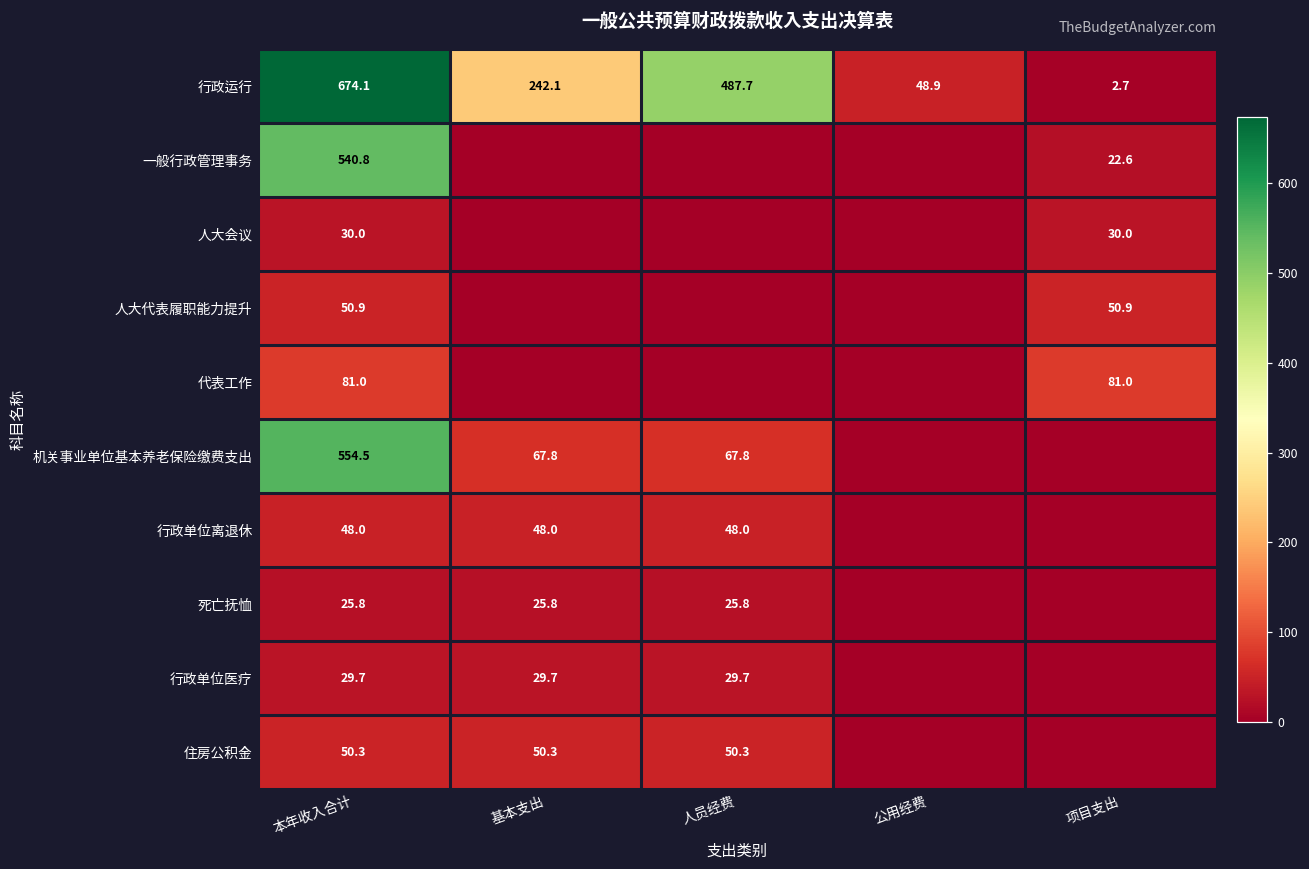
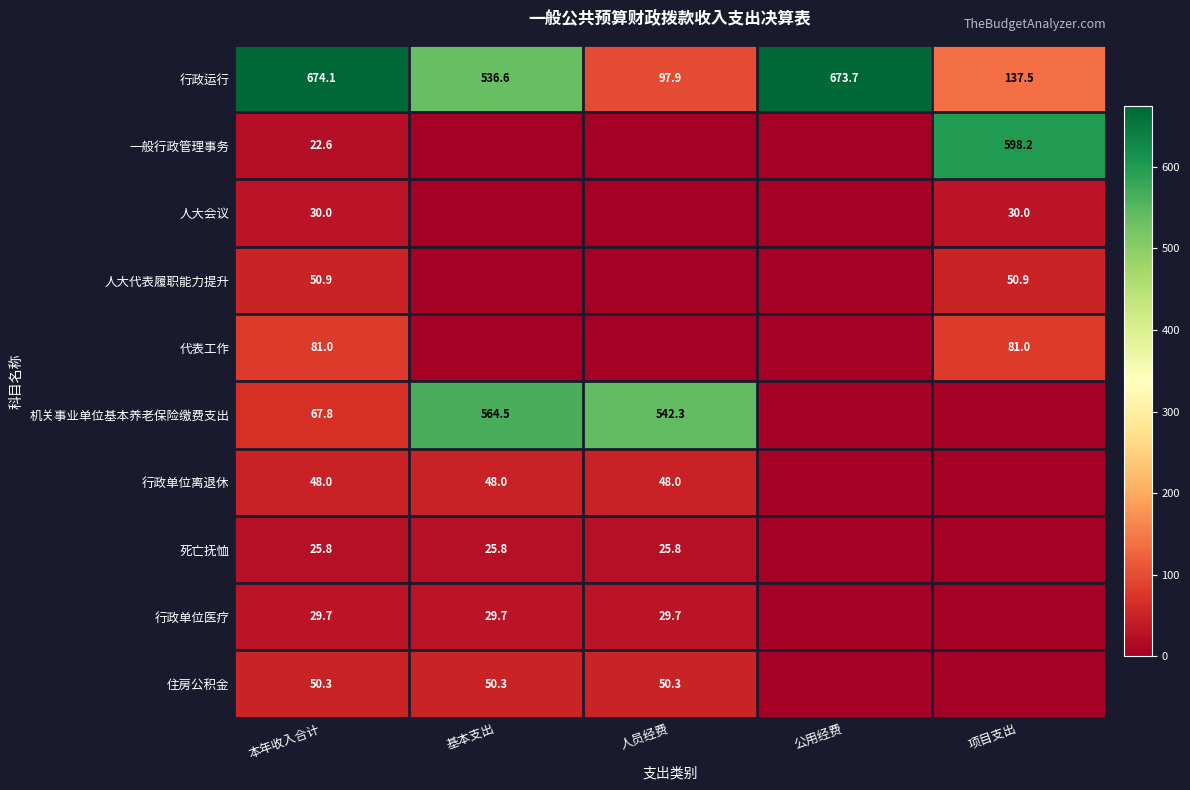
行政运行, 基本支出: 242.1 -> 536.6
行政运行, 人员经费: 487.7 -> 97.9
行政运行, 公用经费: 48.9 -> 673.7
行政运行, 项目支出: 2.7 -> 137.5
一般行政管理事务, 本年收入合计: 540.8 -> 22.6
一般行政管理事务, 项目支出: 22.6 -> 598.2
机关事业单位基本养老保险缴费支出, 本年收入合计: 554.5 -> 67.8
机关事业单位基本养老保险缴费支出, 基本支出: 67.8 -> 564.5
机关事业单位基本养老保险缴费支出, 人员经费: 67.8 -> 542.3
